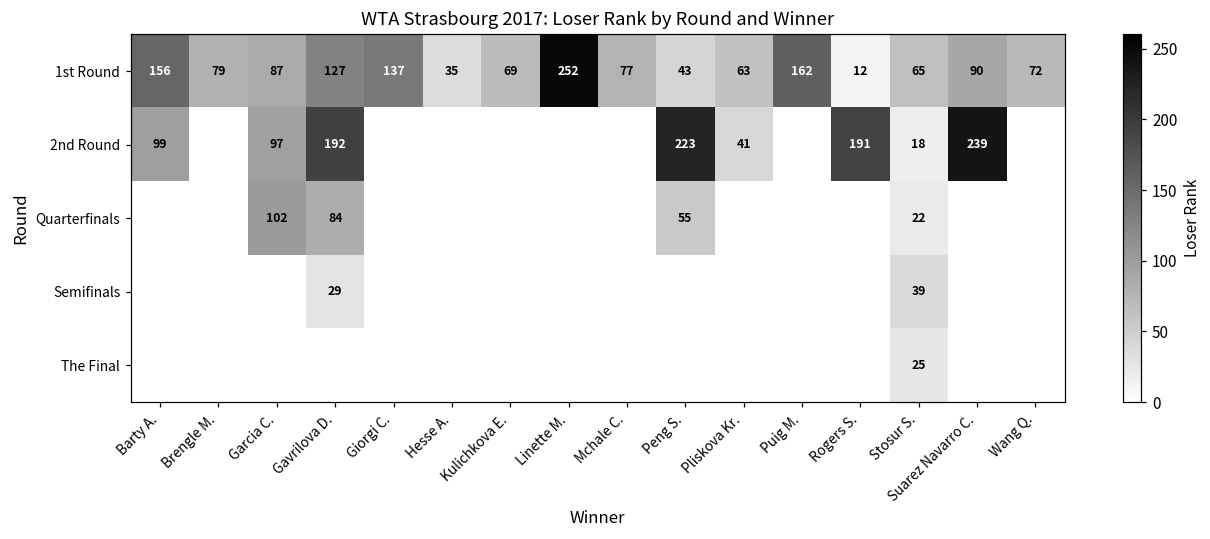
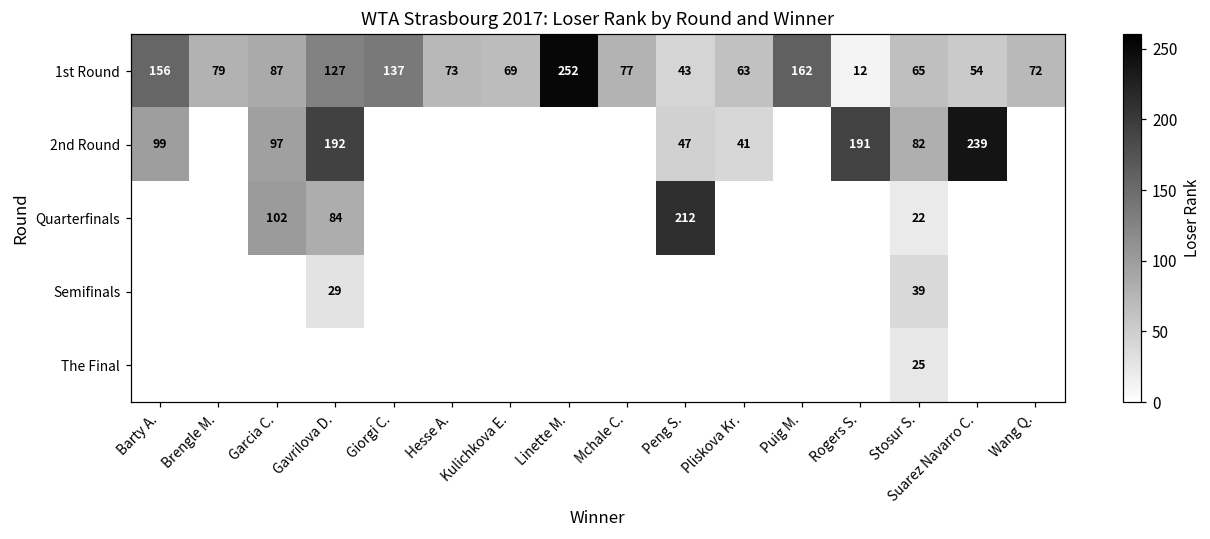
1st Round, Hesse A.: 35 -> 73
1st Round, Suarez Navarro C.: 90 -> 54
2nd Round, Peng S.: 223 -> 47
2nd Round, Stosur S.: 18 -> 82
Quarterfinals, Peng S.: 55 -> 212
